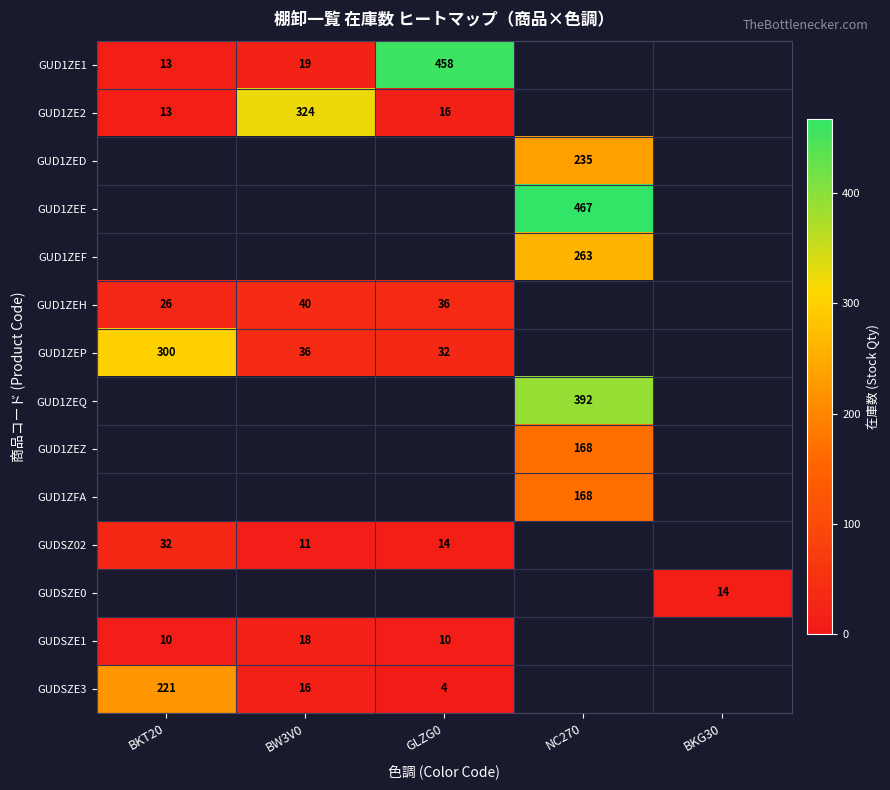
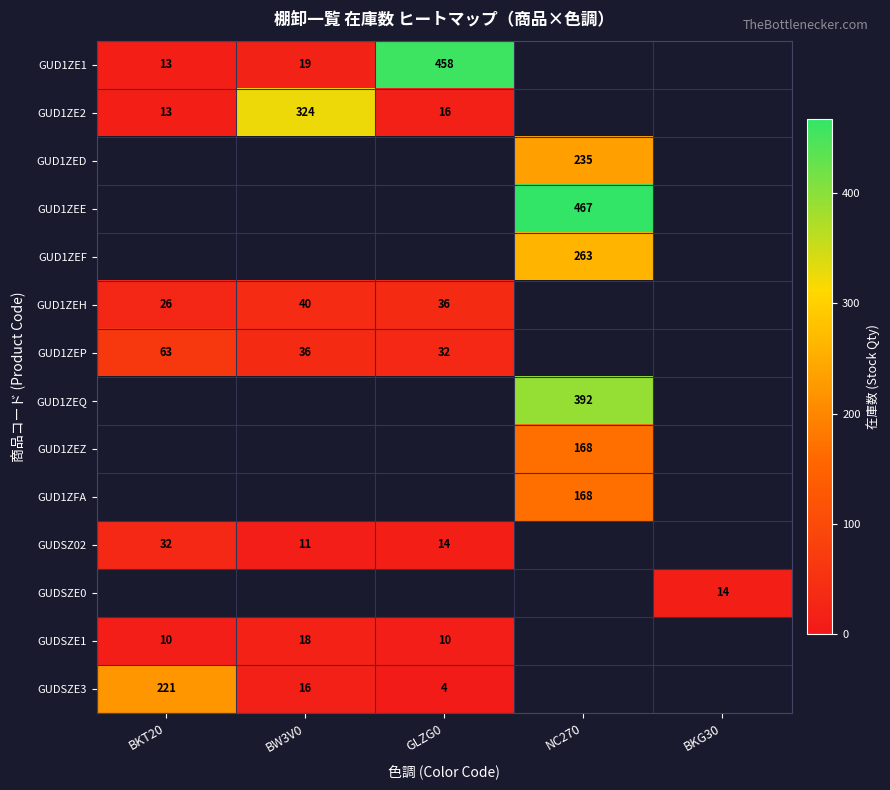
GUD1ZEP, BKT20: 300 -> 63
